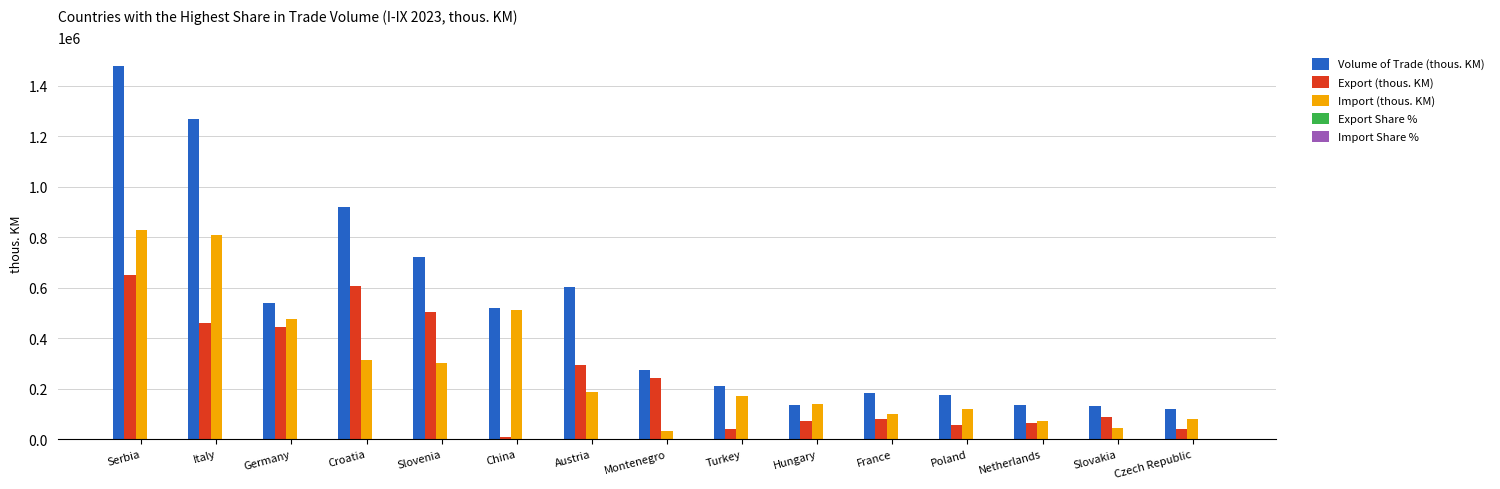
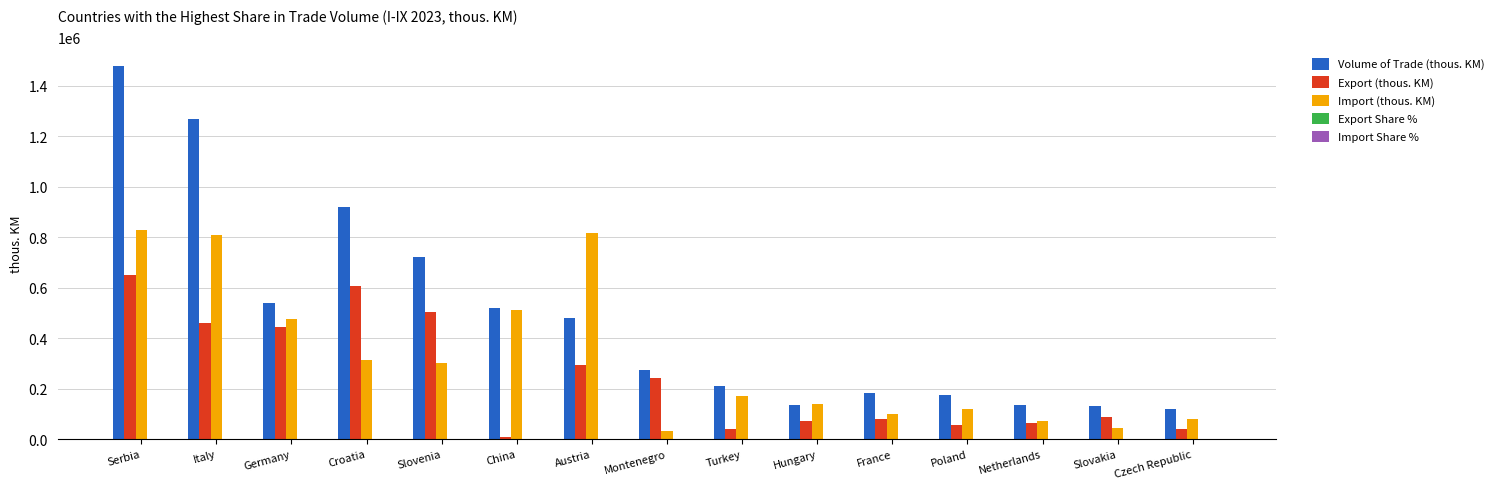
Volume of Trade (thous. KM), Austria: 600000 -> 480000
Import (thous. KM), Austria: 190000 -> 820000
